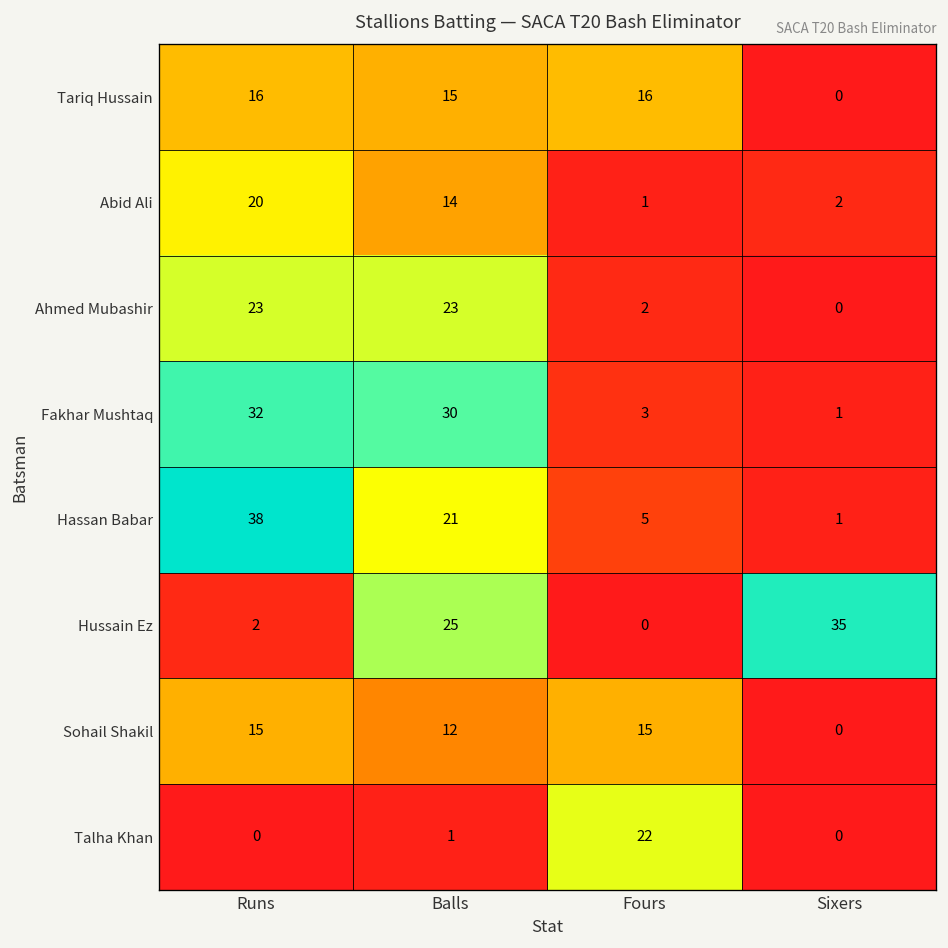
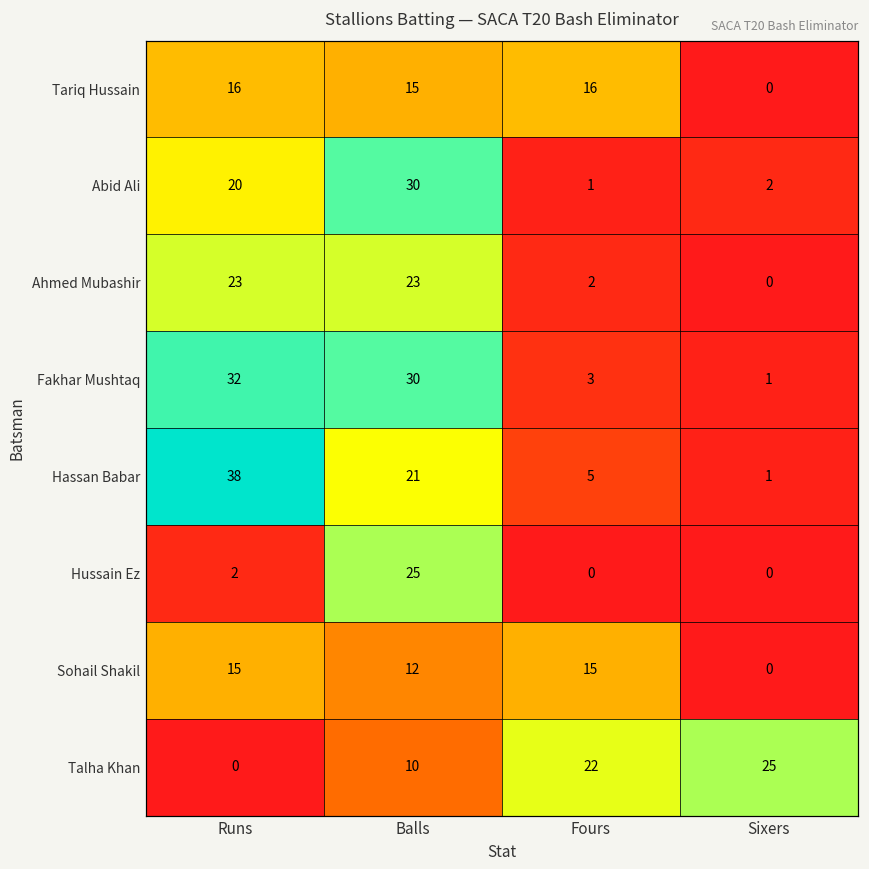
Abid Ali, Balls: 14 -> 30
Hussain Ez, Sixers: 35 -> 0
Talha Khan, Balls: 1 -> 10
Talha Khan, Sixers: 0 -> 25
